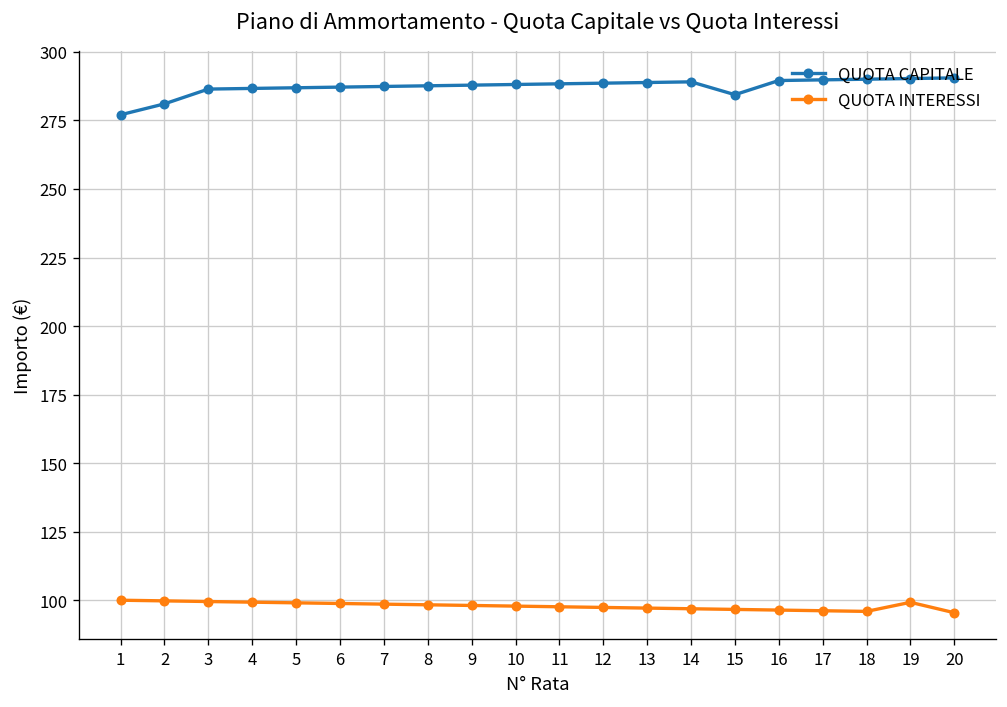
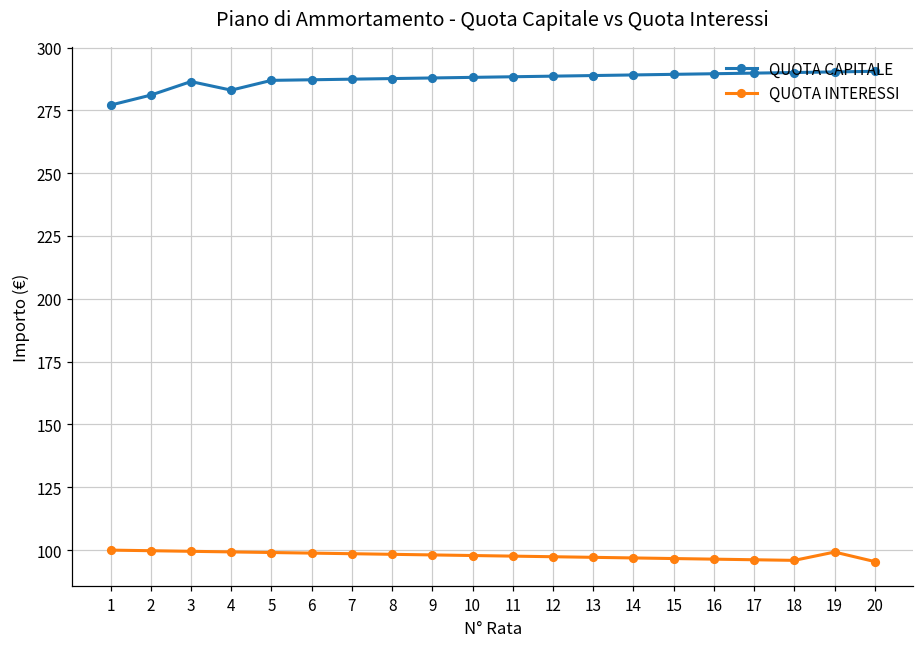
QUOTA CAPITALE, 4: 287 -> 283
QUOTA CAPITALE, 15: 284 -> 289
